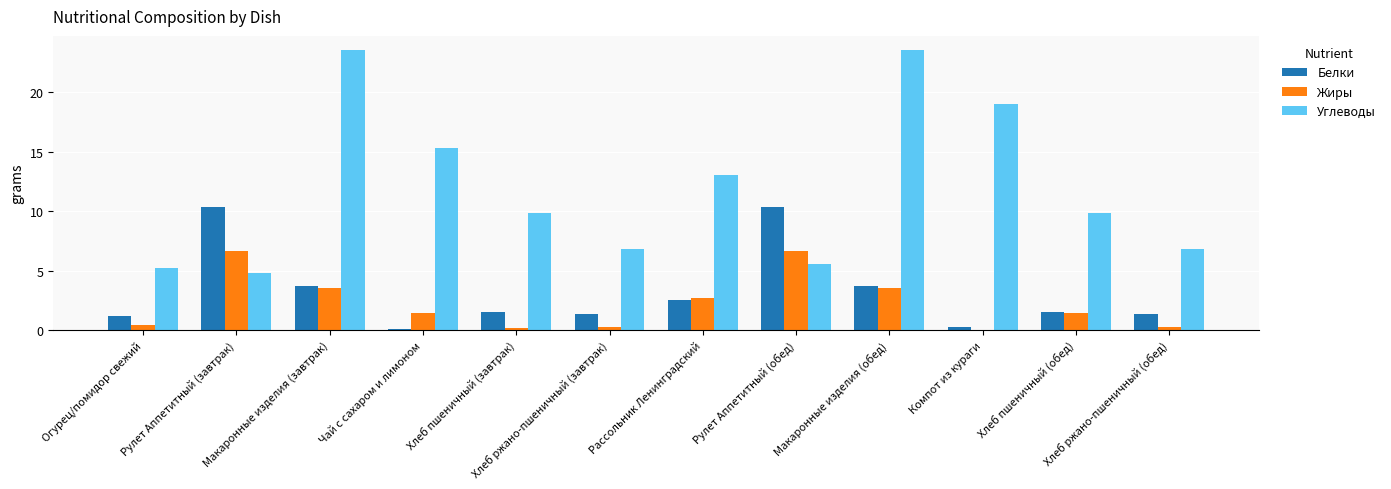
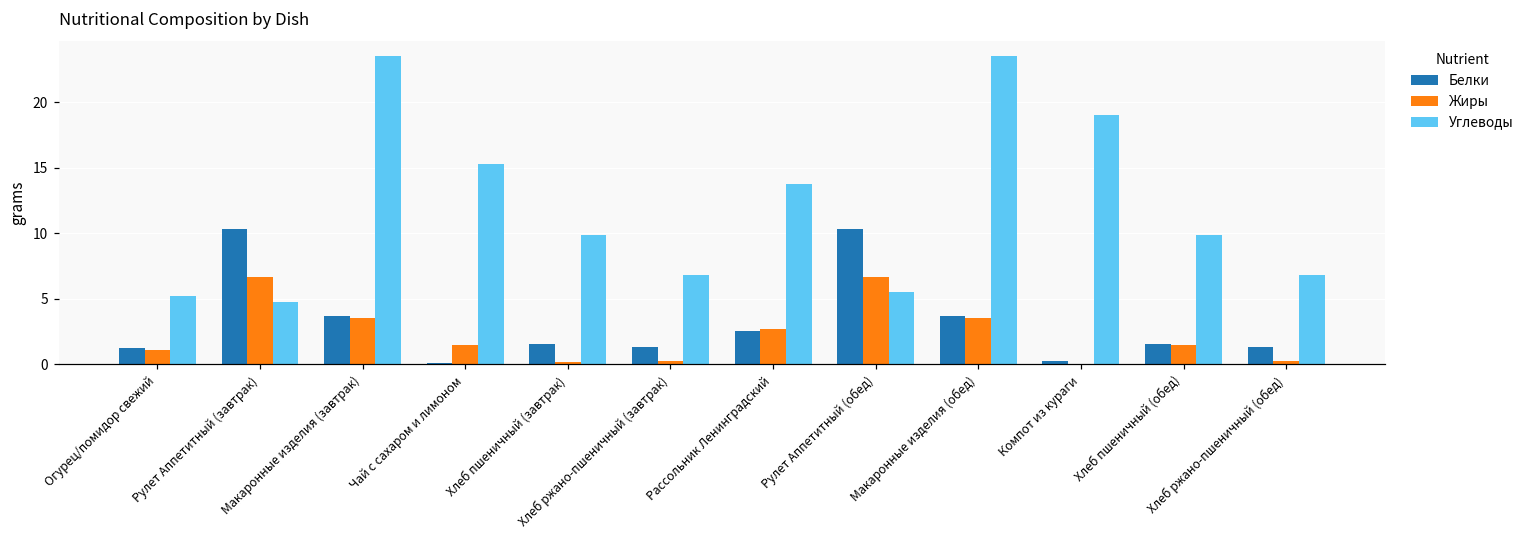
Жиры, Огурец/помидор свежий: 0.4 -> 1.1
Углеводы, Рассольник Ленинградский: 13.0 -> 13.8
